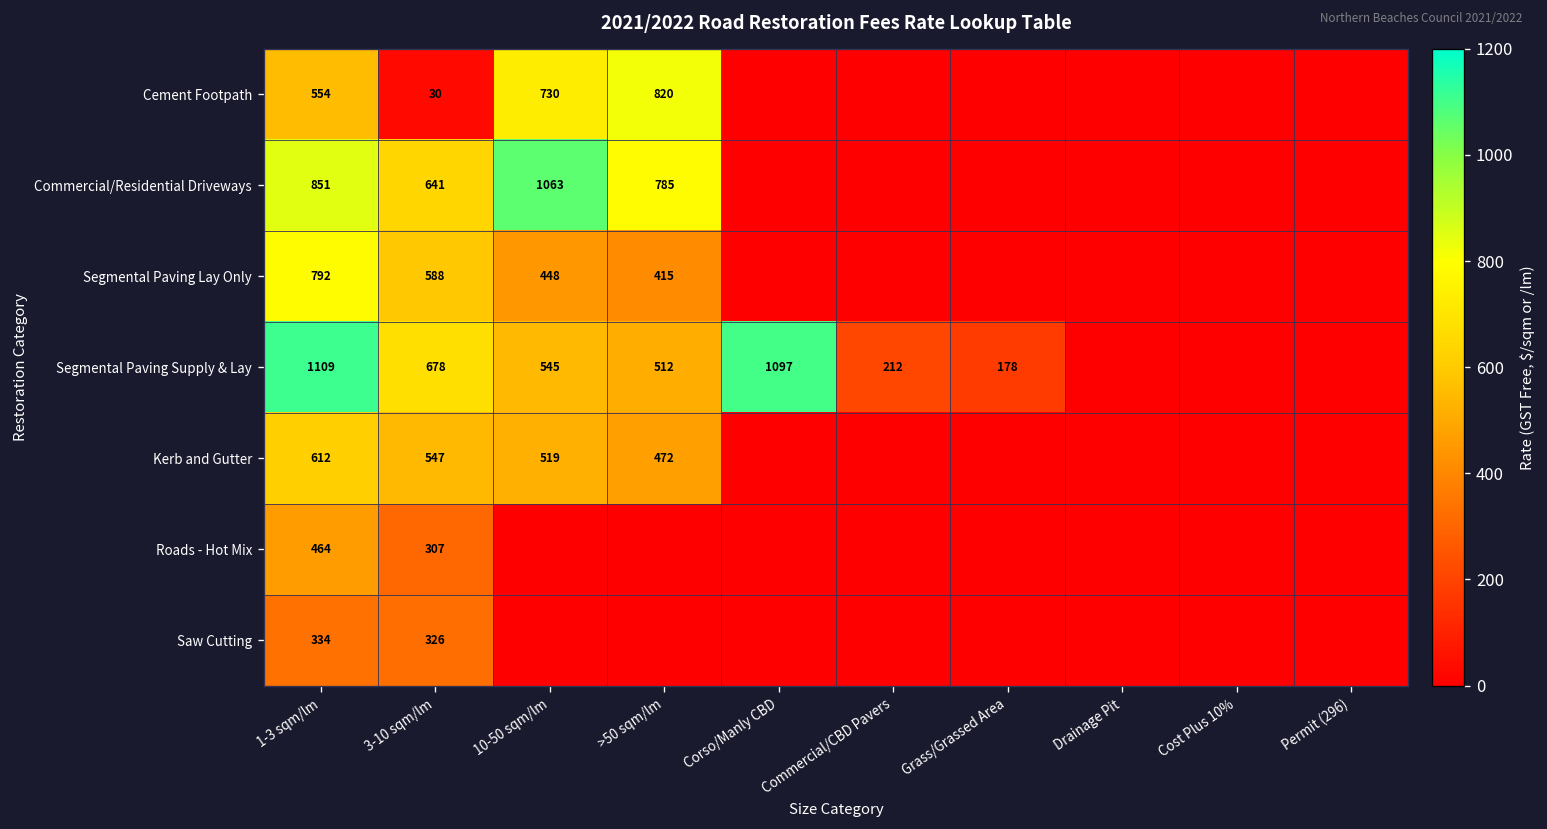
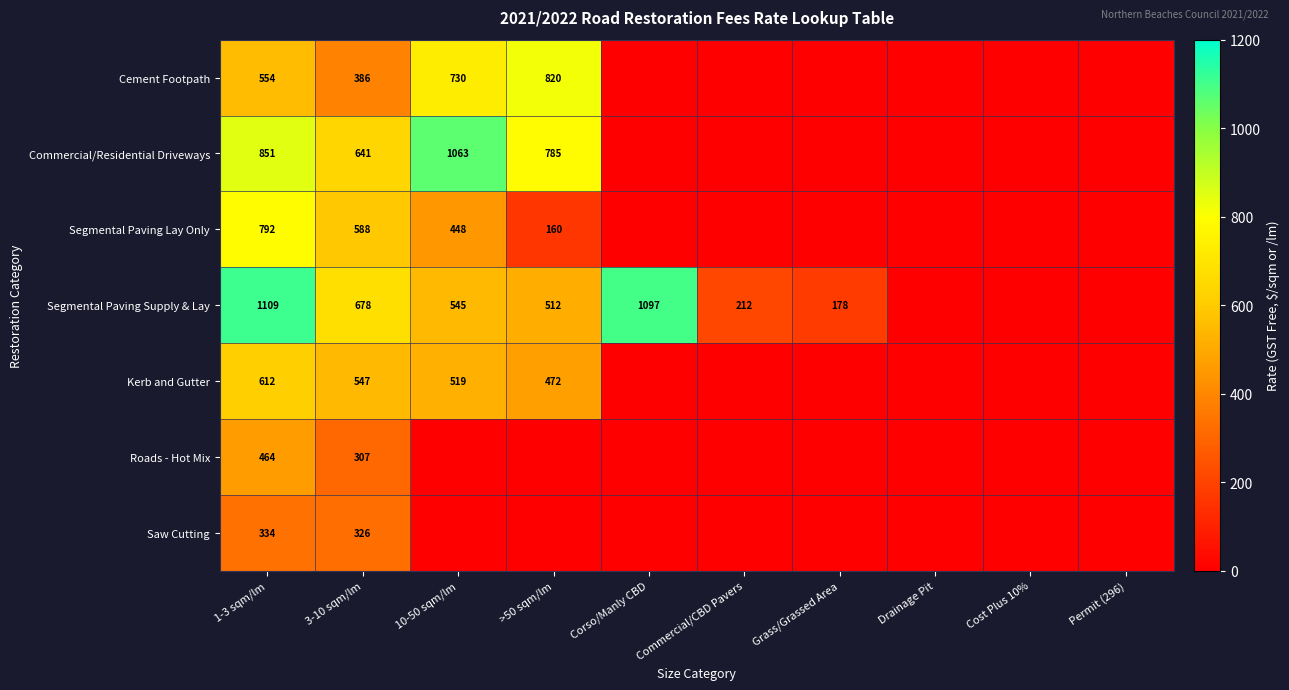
Cement Footpath, 3-10 sqm/lm: 30 -> 386
Segmental Paving Lay Only, >50 sqm/lm: 415 -> 160
